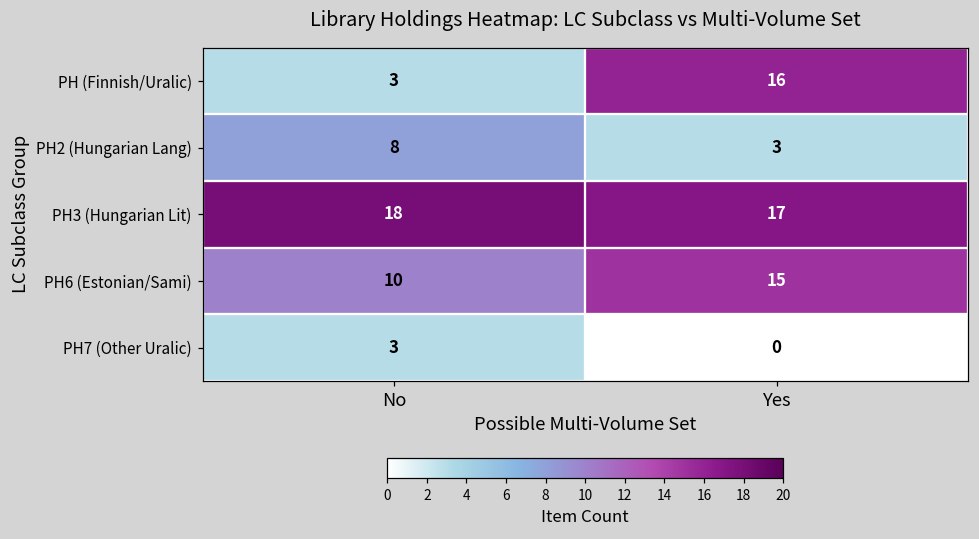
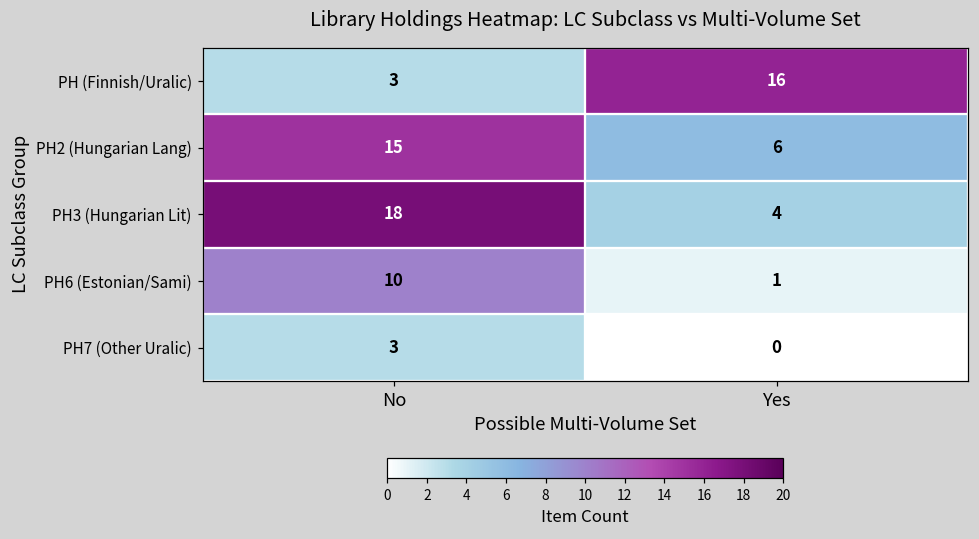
PH2 (Hungarian Lang), No: 8 -> 15
PH2 (Hungarian Lang), Yes: 3 -> 6
PH3 (Hungarian Lit), Yes: 17 -> 4
PH6 (Estonian/Sami), Yes: 15 -> 1
